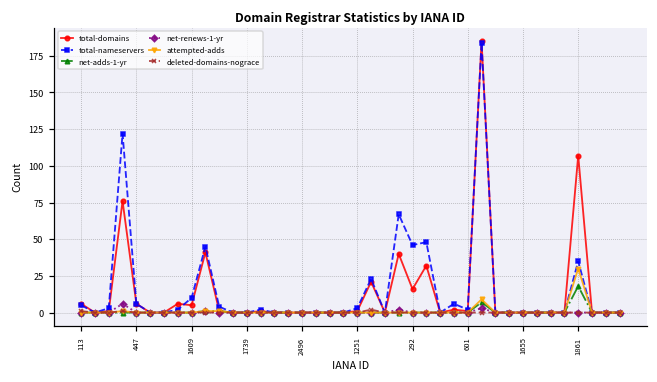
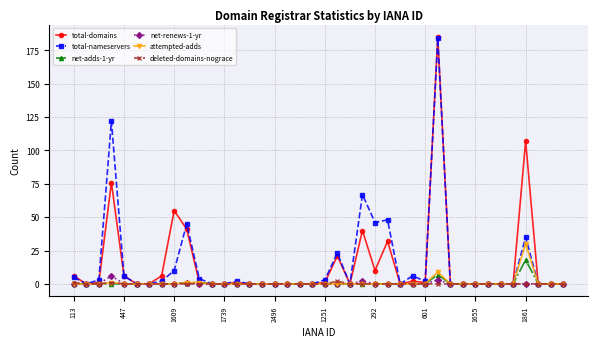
total-domains, 1609: 5 -> 55
total-domains, 292: 16 -> 10
